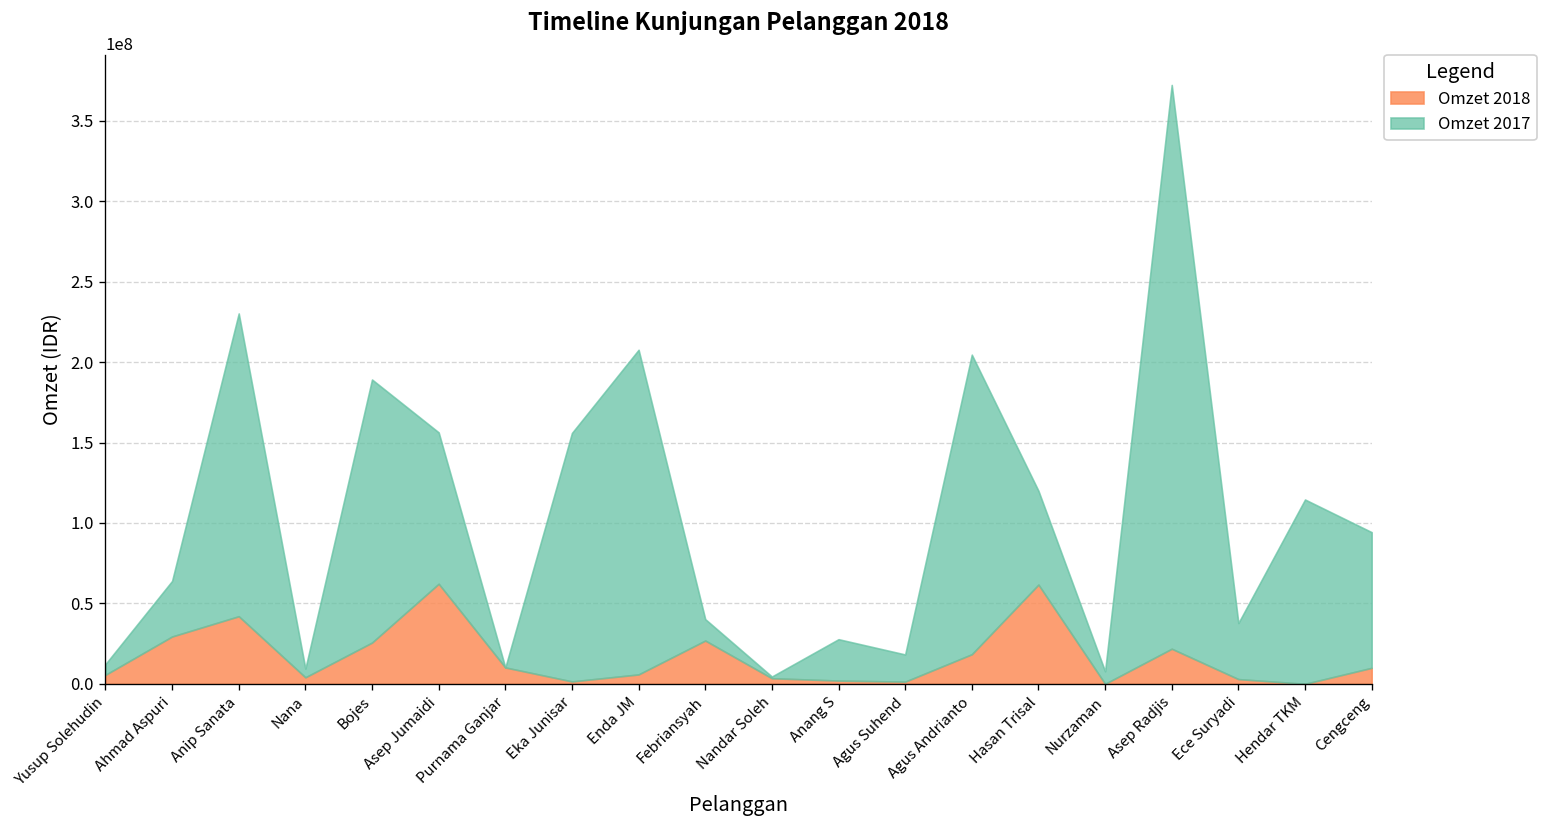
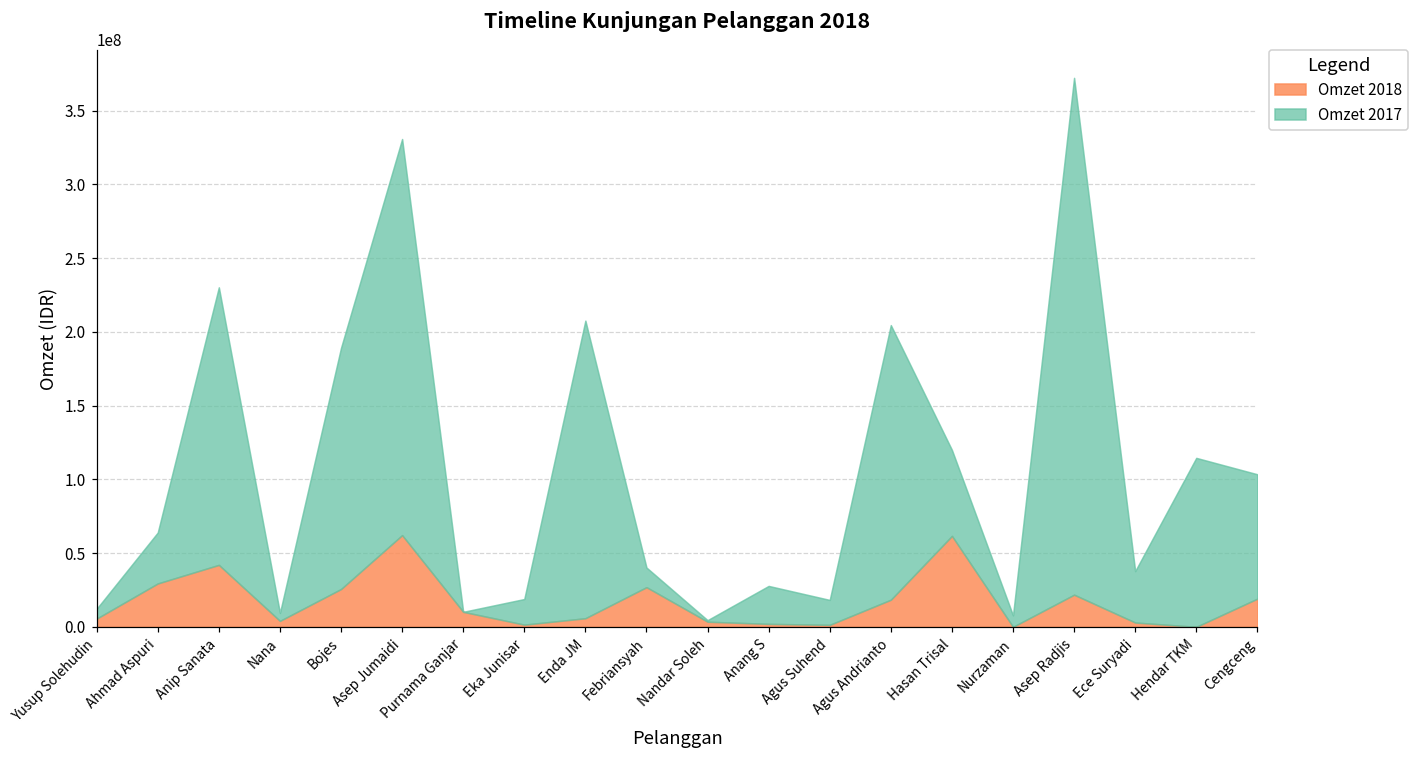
Omzet 2017, Asep Jumaidi: 94000000 -> 269000000
Omzet 2017, Eka Junisar: 154000000 -> 17000000
Omzet 2018, Cengceng: 10000000 -> 19000000
